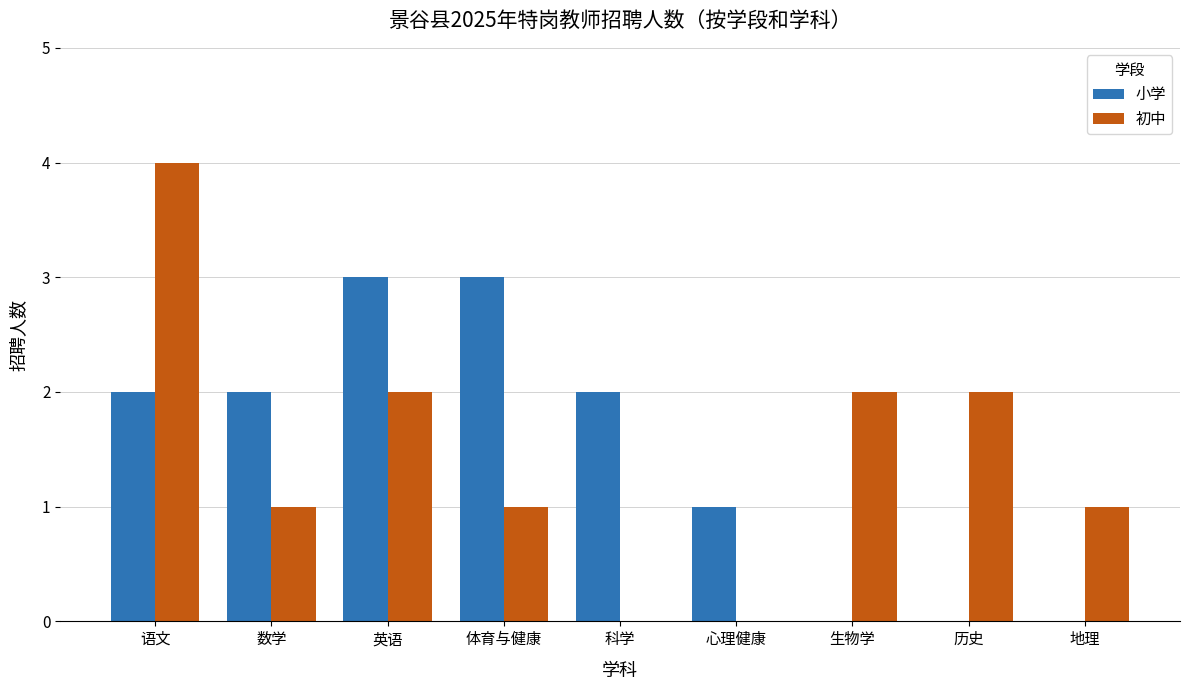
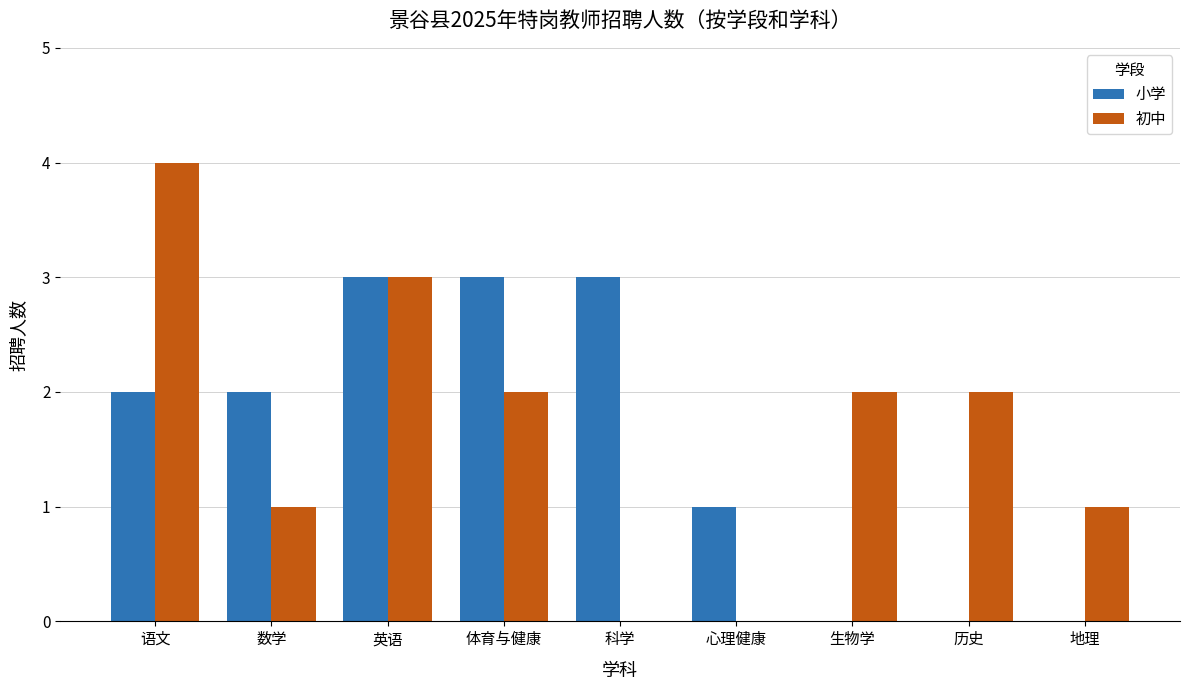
初中, 英语: 2 -> 3
初中, 体育与健康: 1 -> 2
小学, 科学: 2 -> 3
